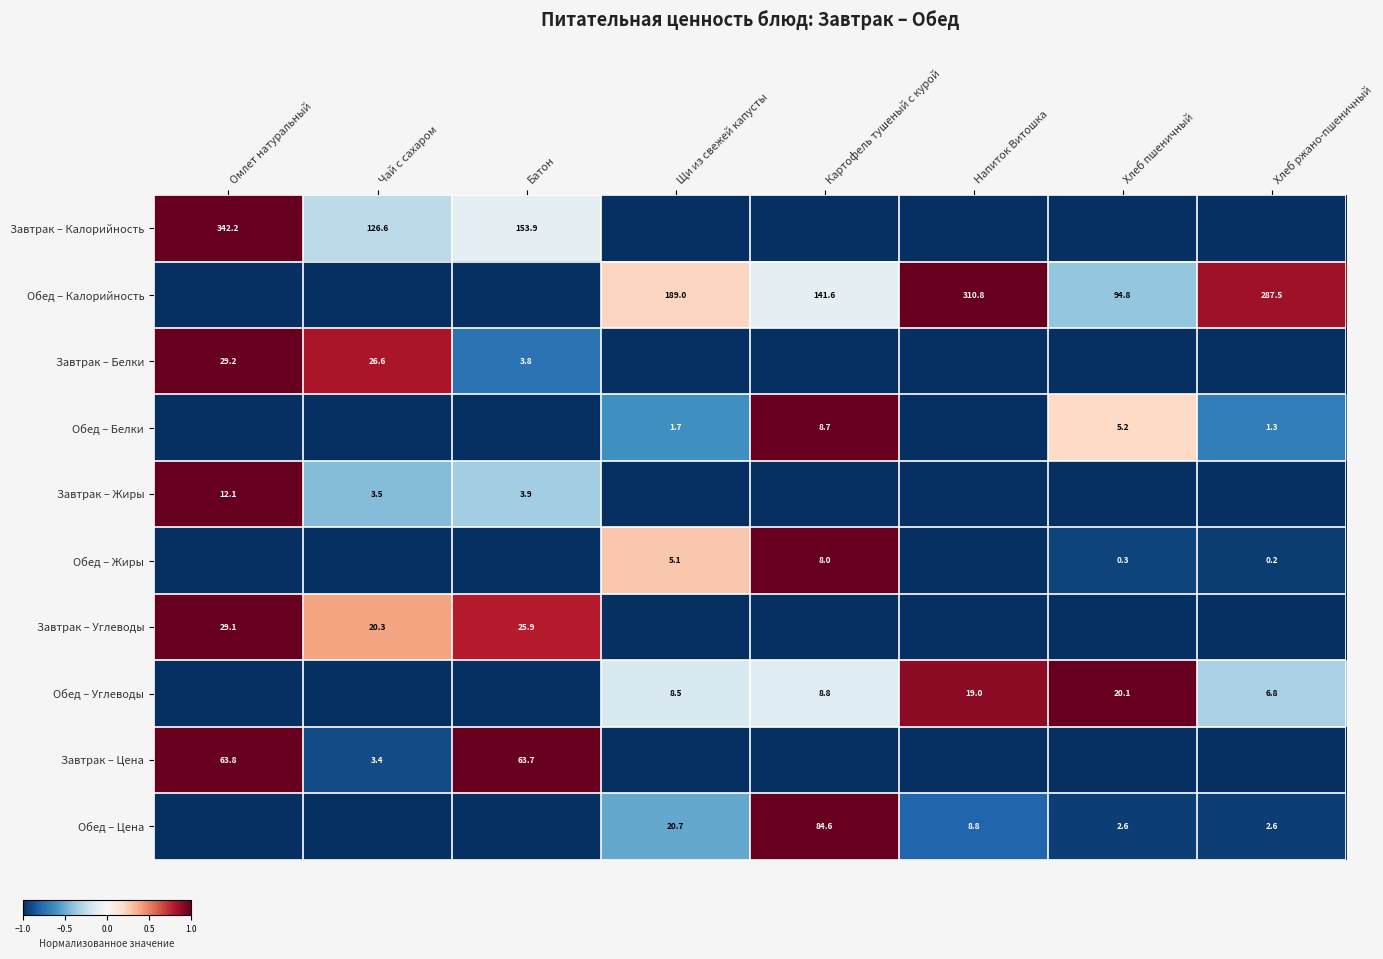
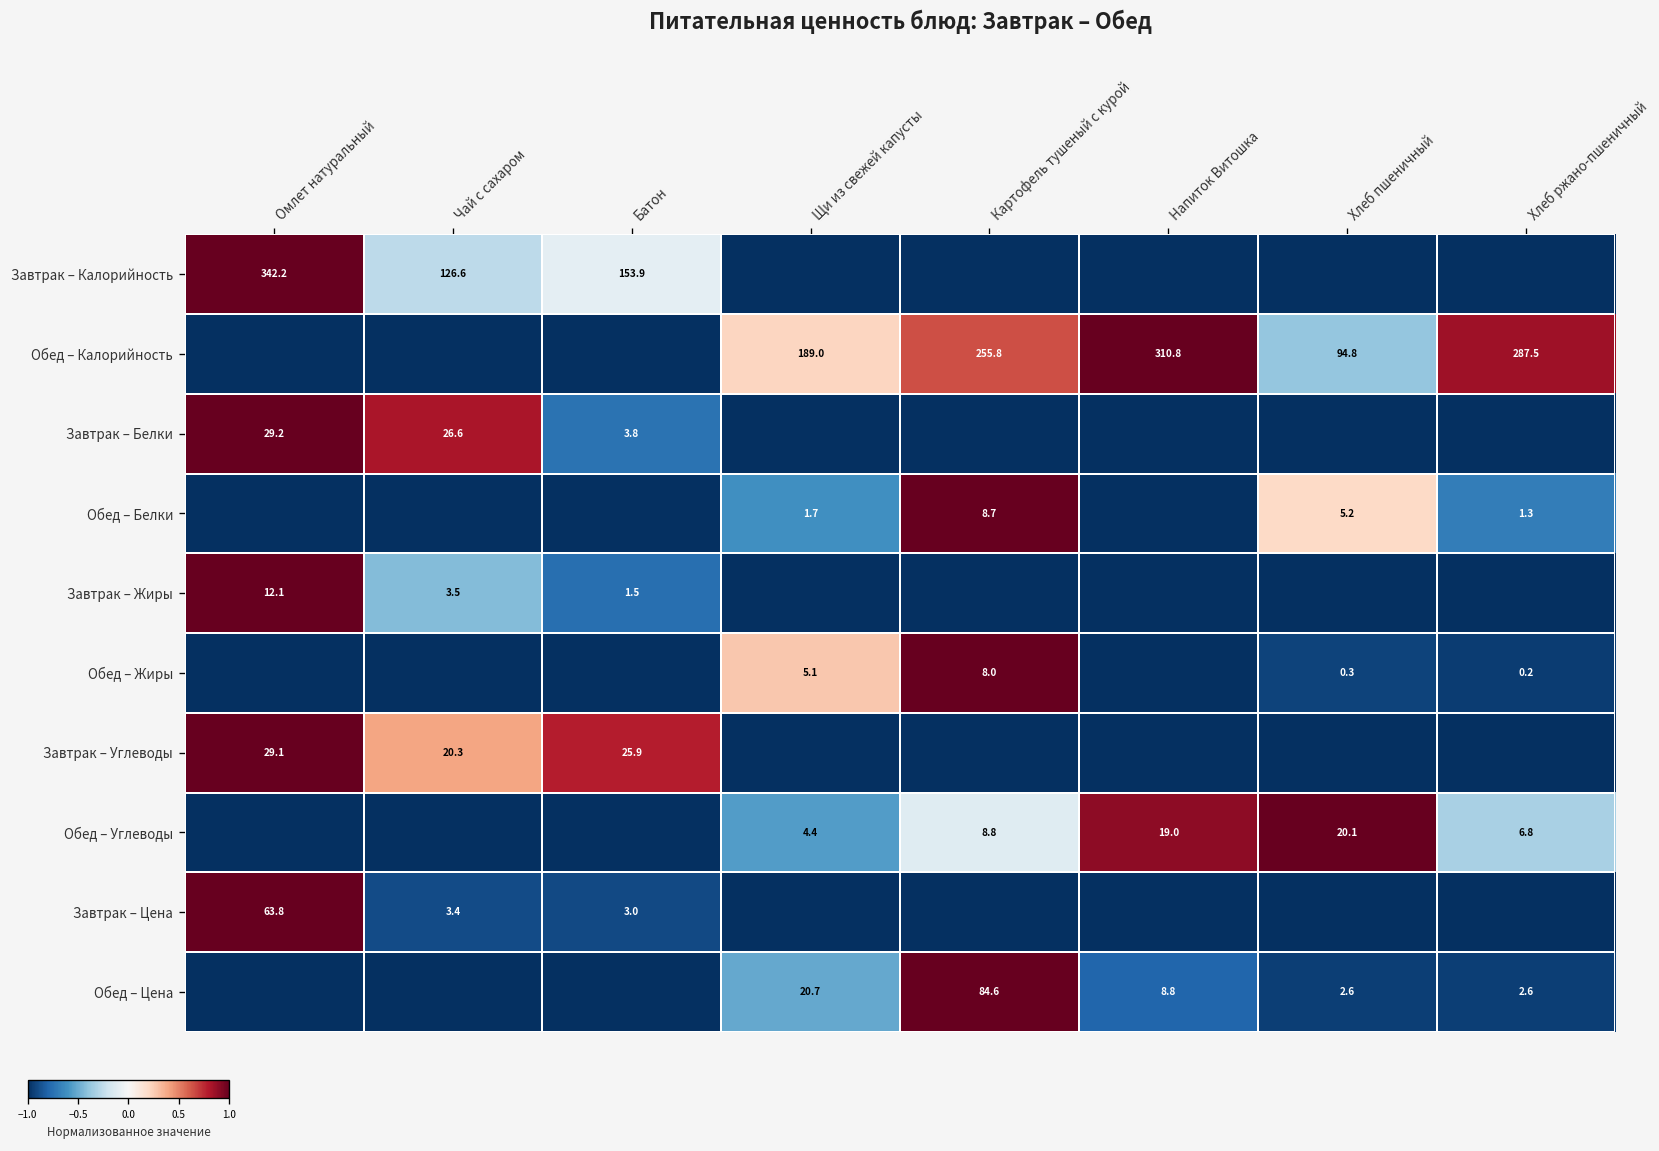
Обед – Калорийность, Картофель тушеный с курой: 141.6 -> 255.8
Завтрак – Жиры, Батон: 3.9 -> 1.5
Обед – Углеводы, Щи из свежей капусты: 8.5 -> 4.4
Завтрак – Цена, Батон: 63.7 -> 3.0
